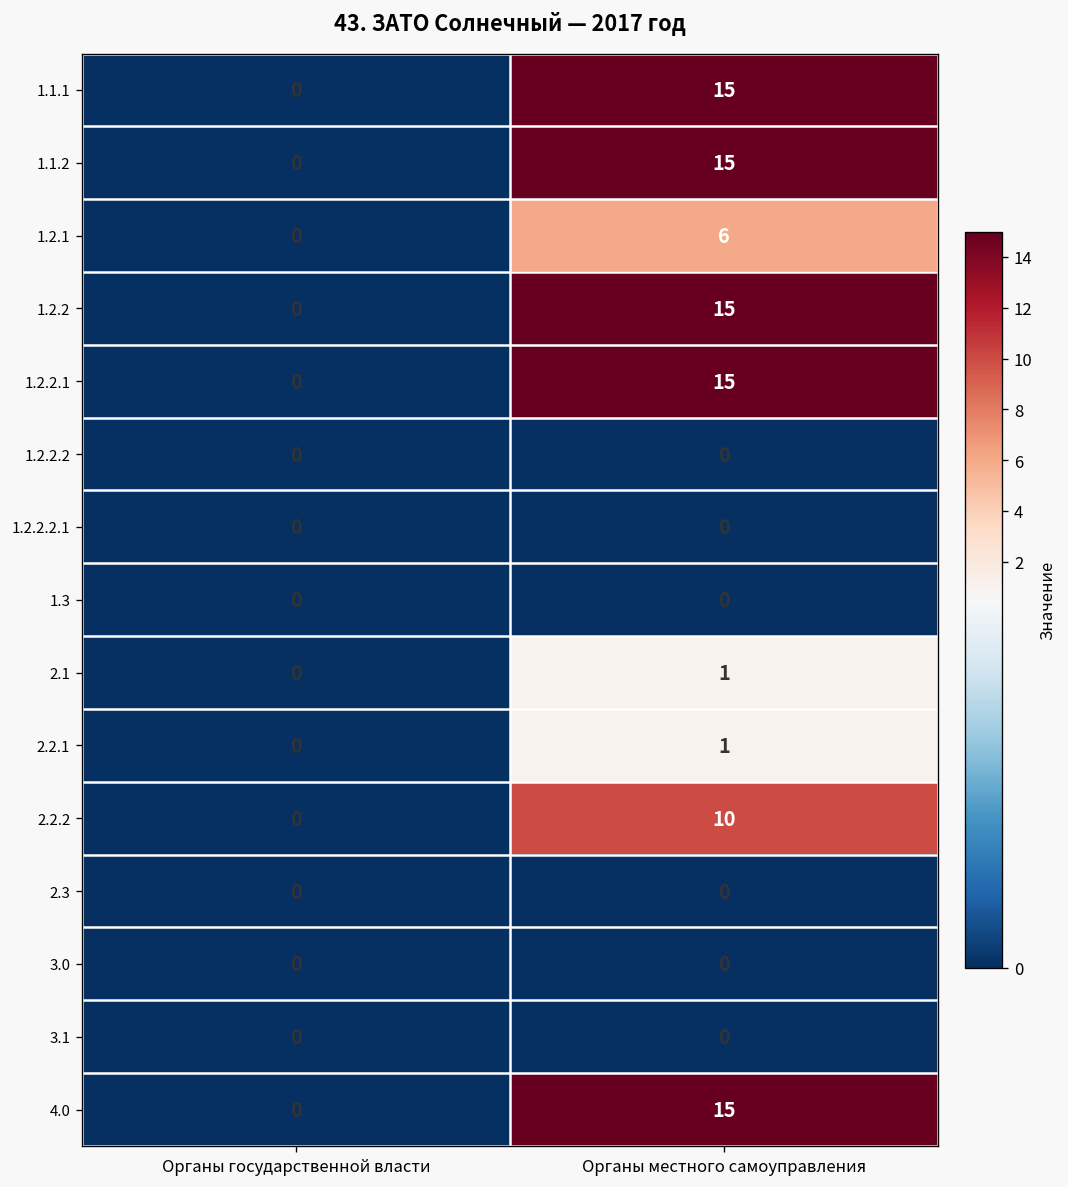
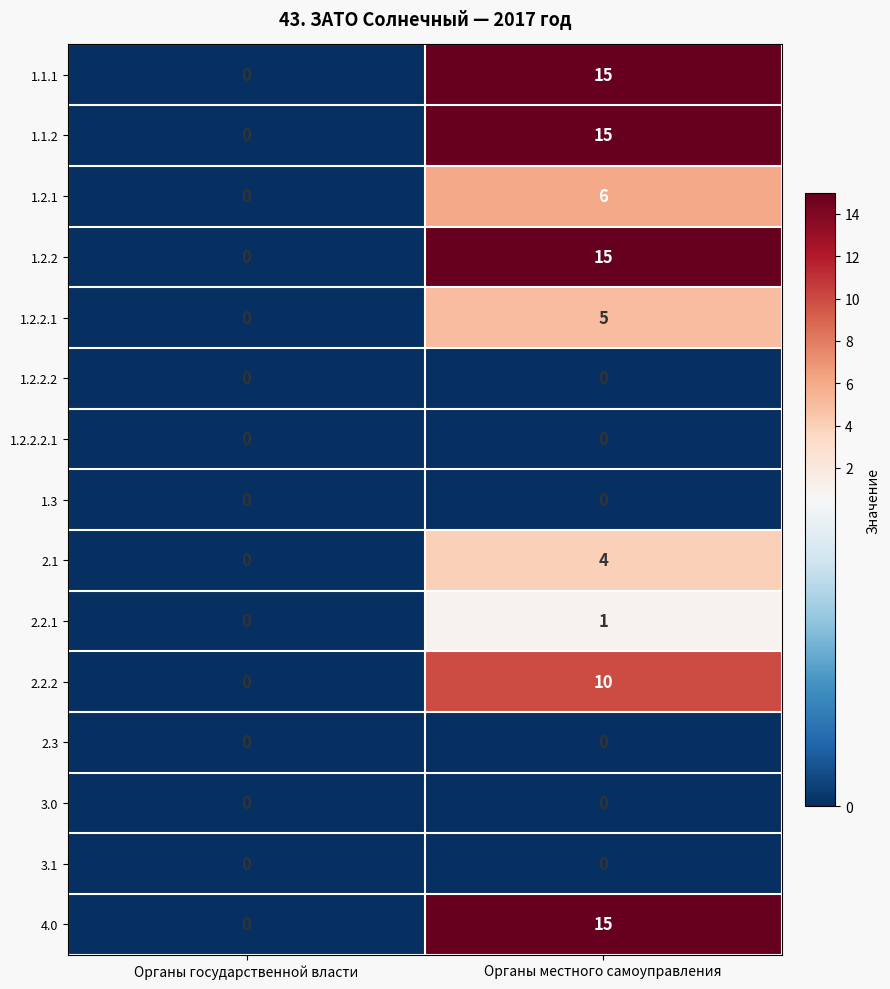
1.2.2.1, Органы местного самоуправления: 15 -> 5
2.1, Органы местного самоуправления: 1 -> 4
